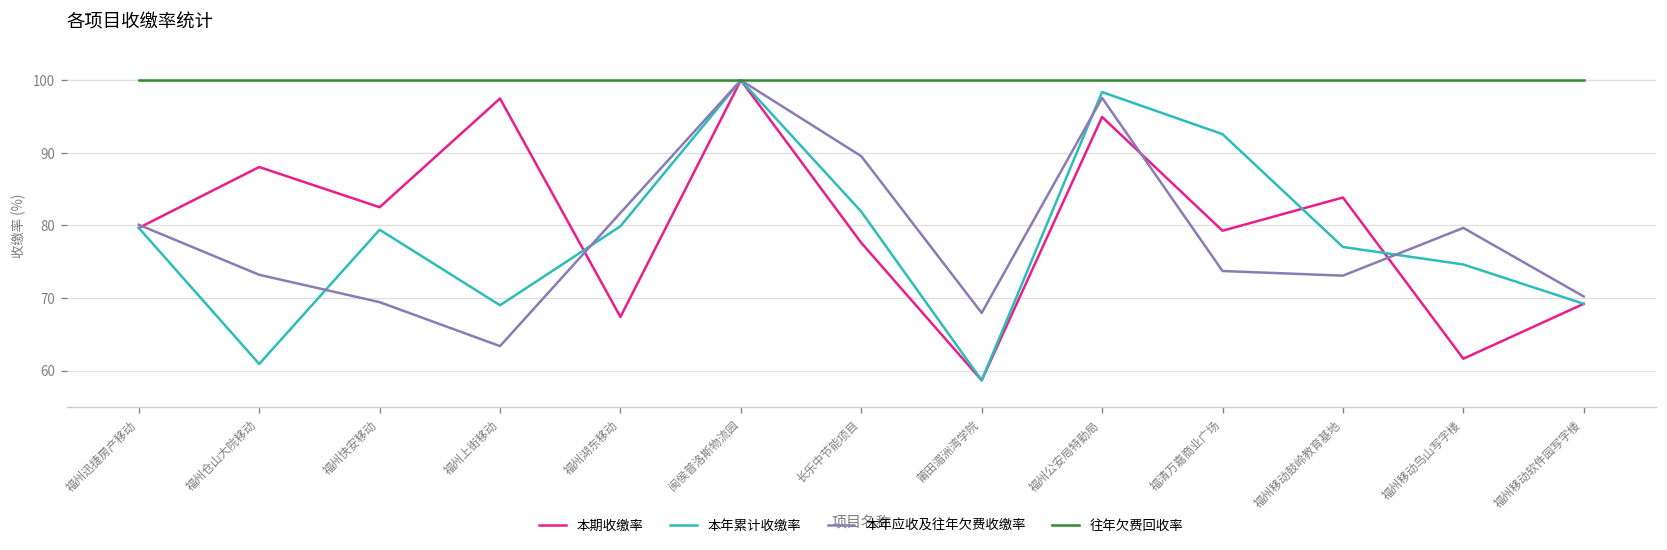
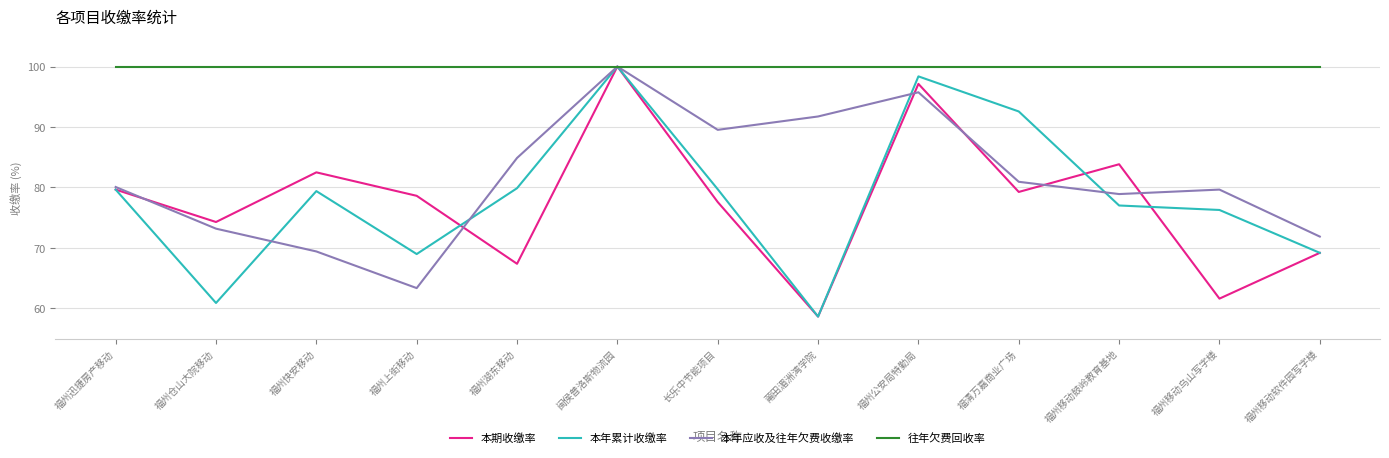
本期收缴率, 福州仓山大院移动: 88 -> 74
本期收缴率, 福州上街移动: 97 -> 79
本年应收及往年欠费收缴率, 福州湖东移动: 82 -> 85
本年累计收缴率, 长乐中节能项目: 82 -> 80
本年应收及往年欠费收缴率, 莆田湄洲湾学院: 68 -> 92
本期收缴率, 福州公安局特勤局: 95 -> 97
本年应收及往年欠费收缴率, 福州公安局特勤局: 98 -> 96
本年应收及往年欠费收缴率, 福清万嘉商业广场: 74 -> 81
本年应收及往年欠费收缴率, 福州移动鼓岭教育基地: 73 -> 79
本年累计收缴率, 福州移动乌山写字楼: 75 -> 76
本年应收及往年欠费收缴率, 福州移动软件园写字楼: 70 -> 72
